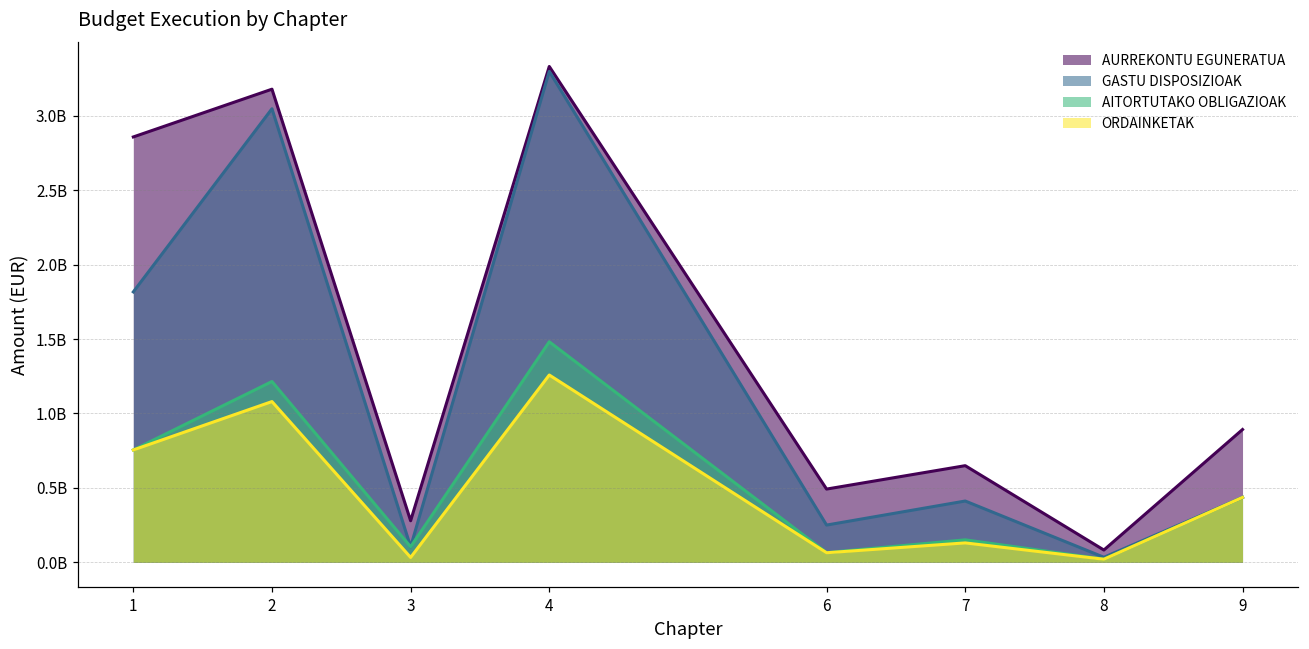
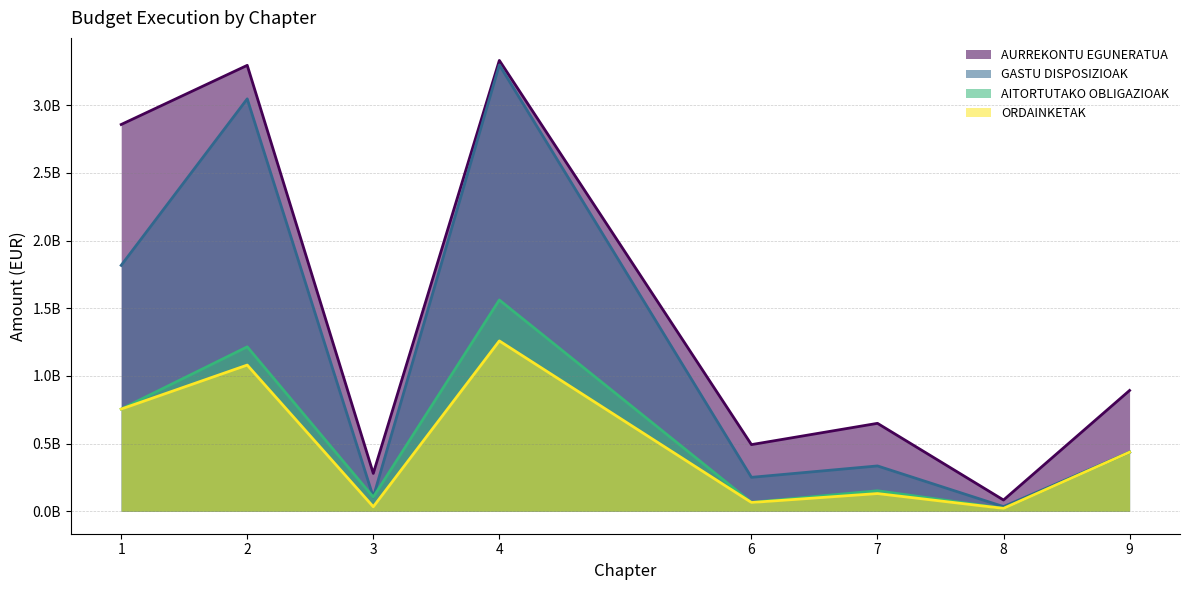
AURREKONTU EGUNERATUA, 2: 3180000000 -> 3300000000
AITORTUTAKO OBLIGAZIOAK, 4: 1480000000 -> 1560000000
GASTU DISPOSIZIOAK, 7: 410000000 -> 330000000
